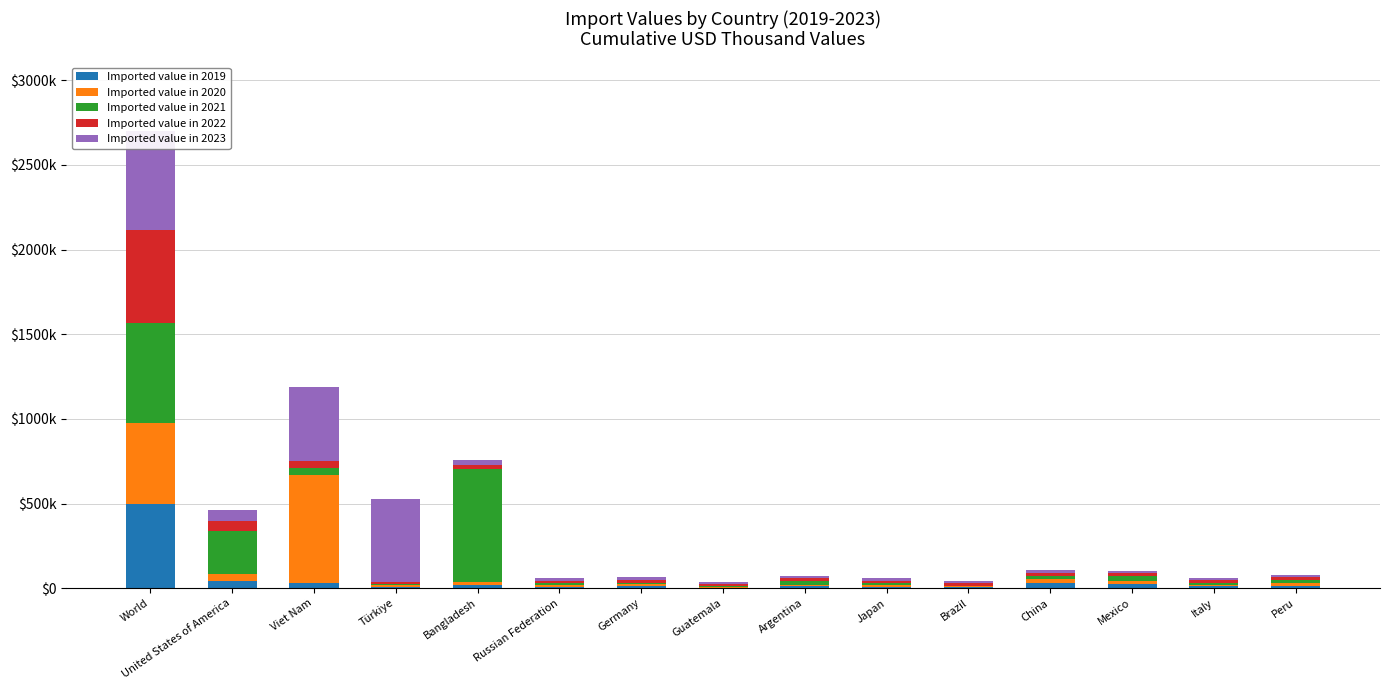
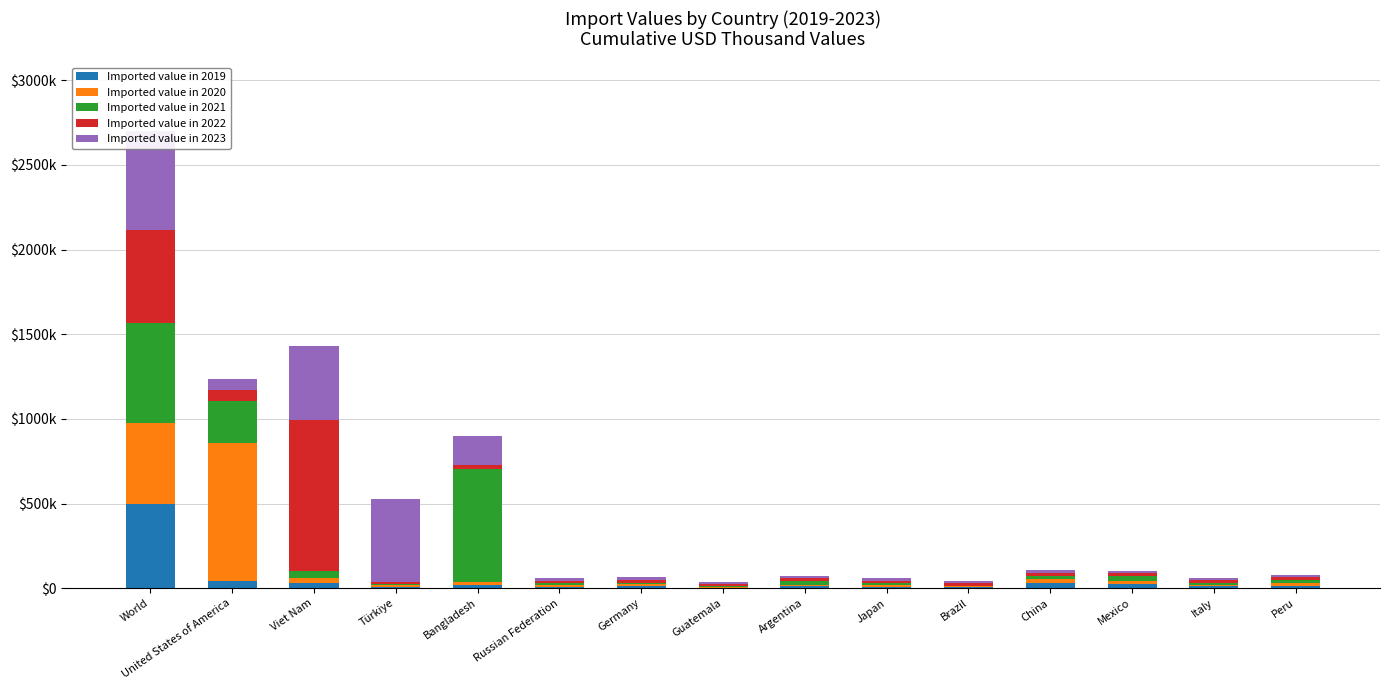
Imported value in 2020, United States of America: $40000 -> $810000
Imported value in 2020, Viet Nam: $630000 -> $30000
Imported value in 2022, Viet Nam: $40000 -> $890000
Imported value in 2023, Bangladesh: $30000 -> $170000
